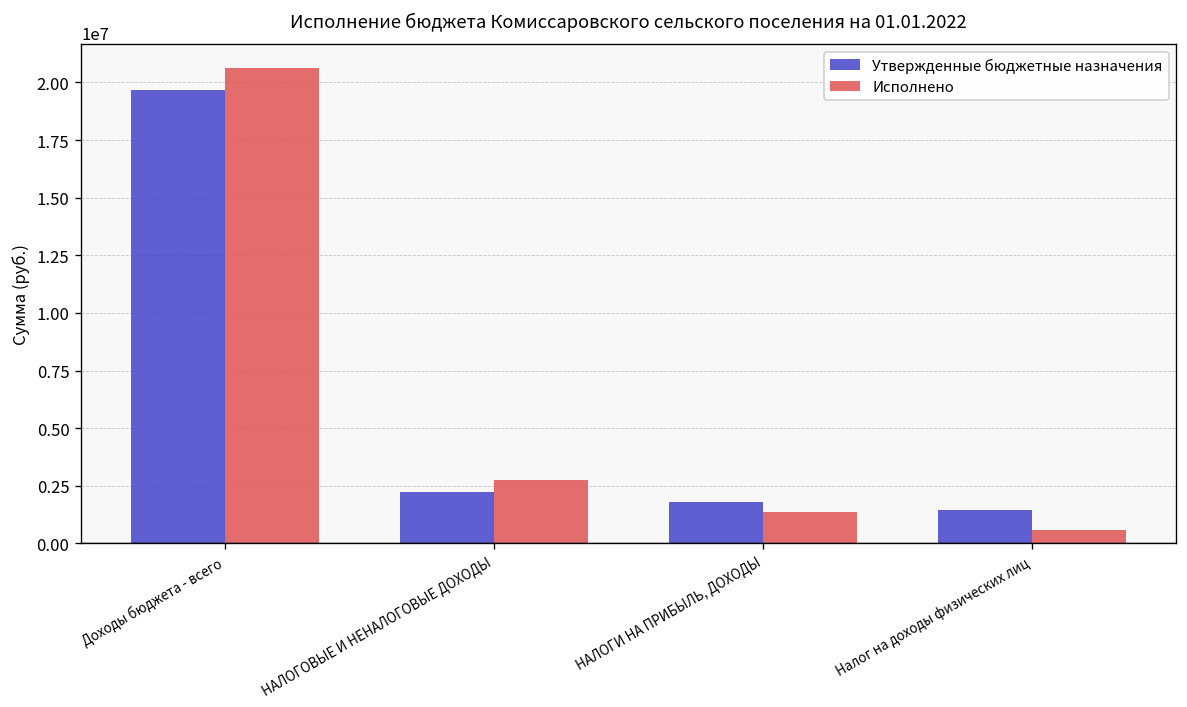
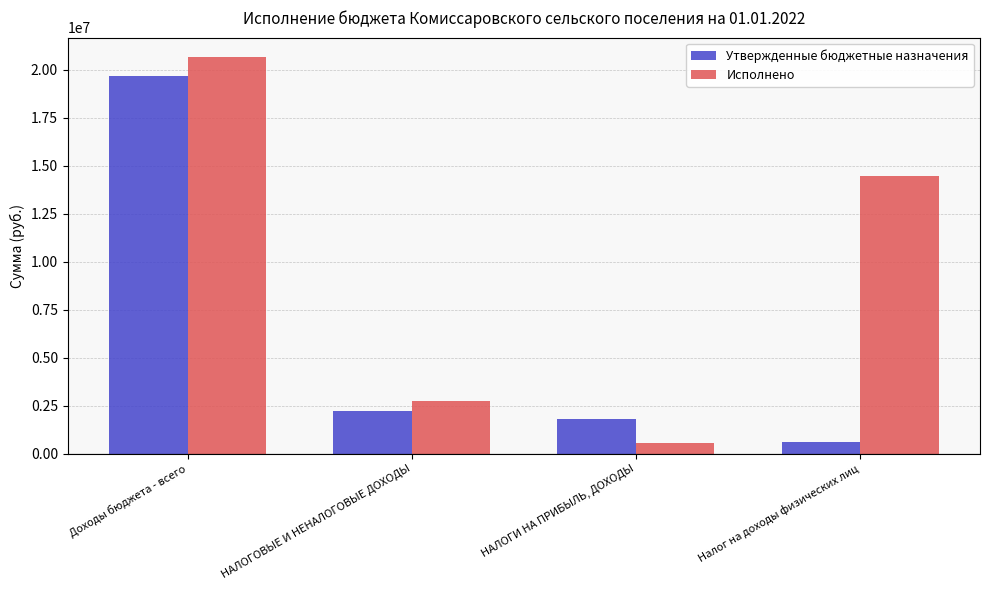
Исполнено, НАЛОГИ НА ПРИБЫЛЬ, ДОХОДЫ: 1400000 -> 600000
Утвержденные бюджетные назначения, Налог на доходы физических лиц: 1500000 -> 600000
Исполнено, Налог на доходы физических лиц: 600000 -> 14500000
